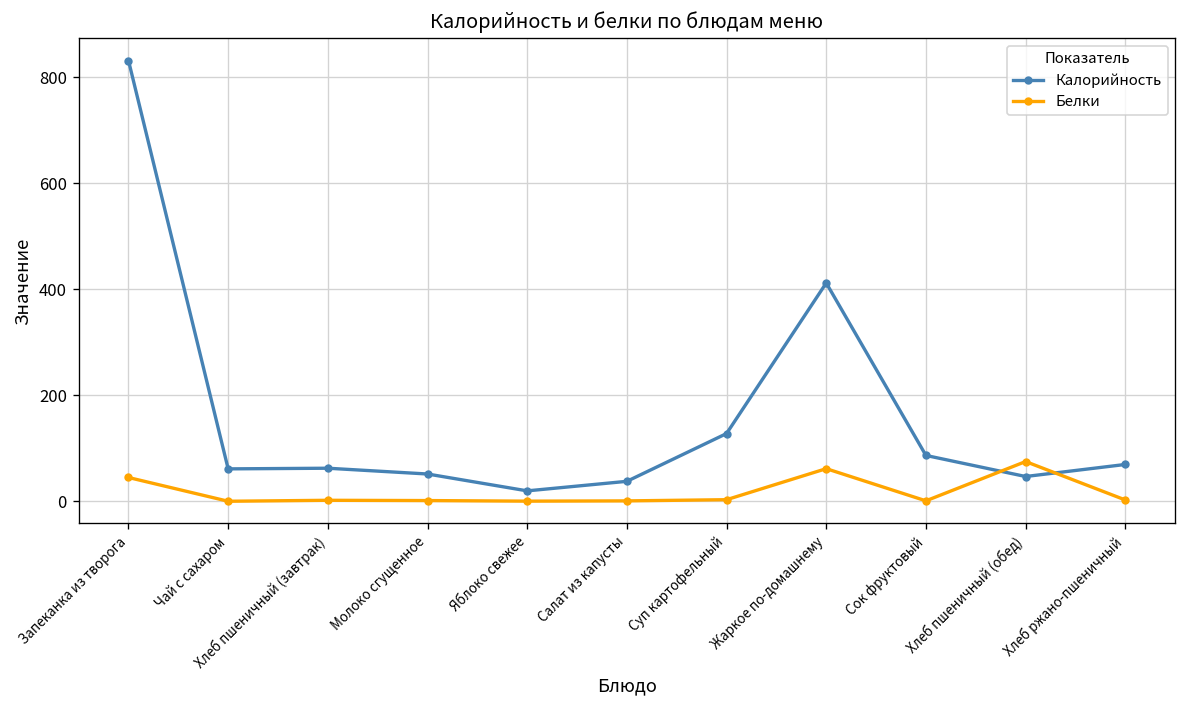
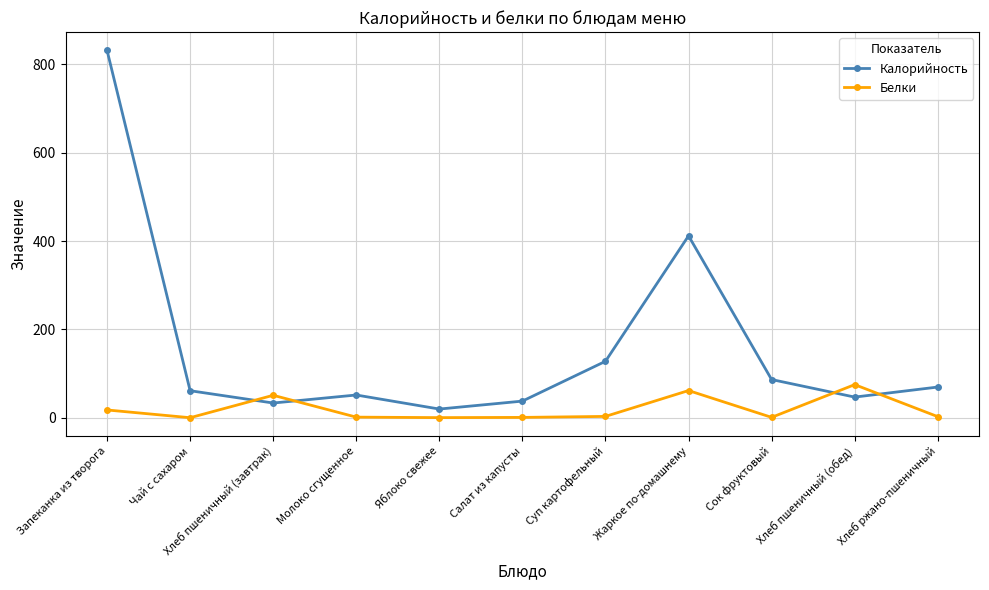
Белки, Запеканка из творога: 50 -> 20
Калорийность, Хлеб пшеничный (завтрак): 60 -> 30
Белки, Хлеб пшеничный (завтрак): 0 -> 50
